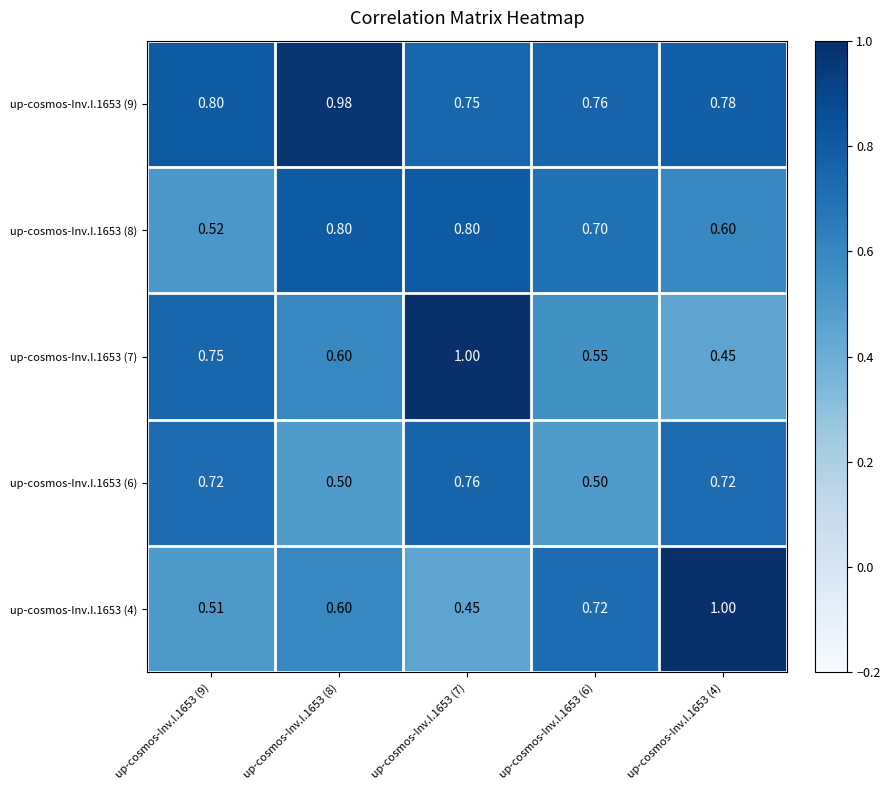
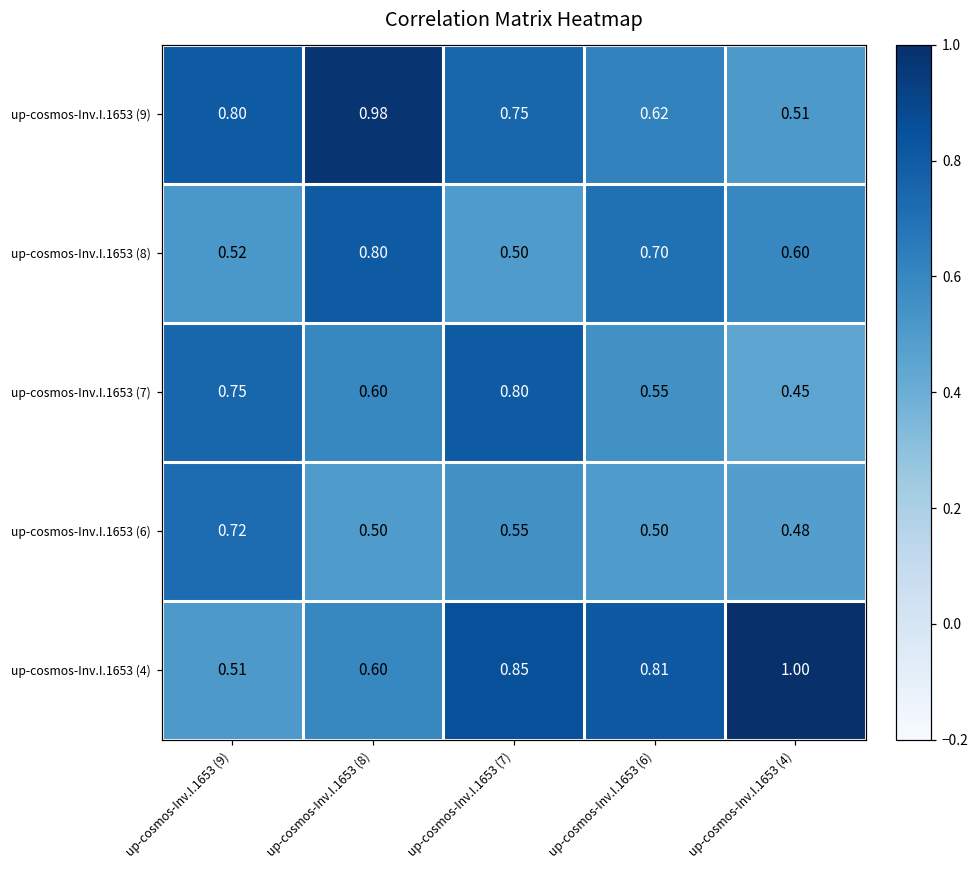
up-cosmos-Inv.I.1653 (9), up-cosmos-Inv.I.1653 (6): 0.76 -> 0.62
up-cosmos-Inv.I.1653 (9), up-cosmos-Inv.I.1653 (4): 0.78 -> 0.51
up-cosmos-Inv.I.1653 (8), up-cosmos-Inv.I.1653 (7): 0.80 -> 0.50
up-cosmos-Inv.I.1653 (7), up-cosmos-Inv.I.1653 (7): 1.00 -> 0.80
up-cosmos-Inv.I.1653 (6), up-cosmos-Inv.I.1653 (7): 0.76 -> 0.55
up-cosmos-Inv.I.1653 (6), up-cosmos-Inv.I.1653 (4): 0.72 -> 0.48
up-cosmos-Inv.I.1653 (4), up-cosmos-Inv.I.1653 (7): 0.45 -> 0.85
up-cosmos-Inv.I.1653 (4), up-cosmos-Inv.I.1653 (6): 0.72 -> 0.81
